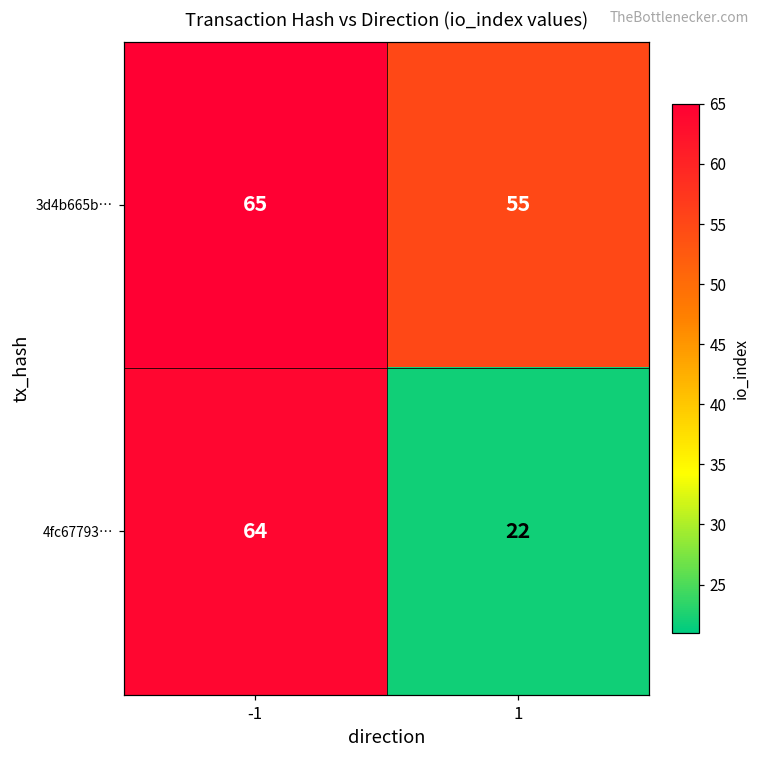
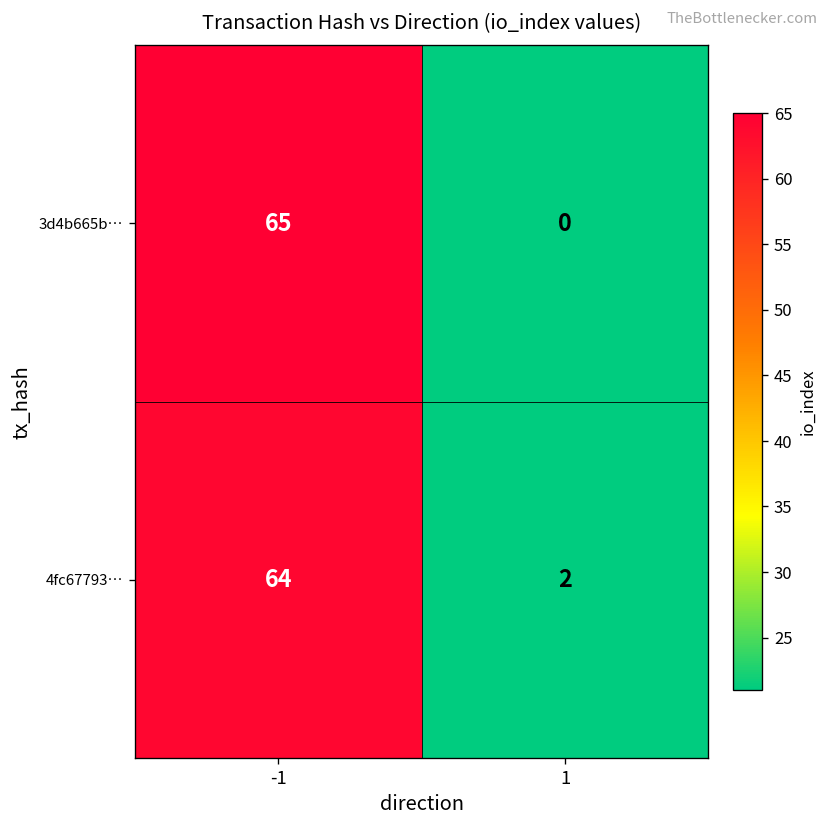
3d4b665b…, 1: 55 -> 0
4fc67793…, 1: 22 -> 2
